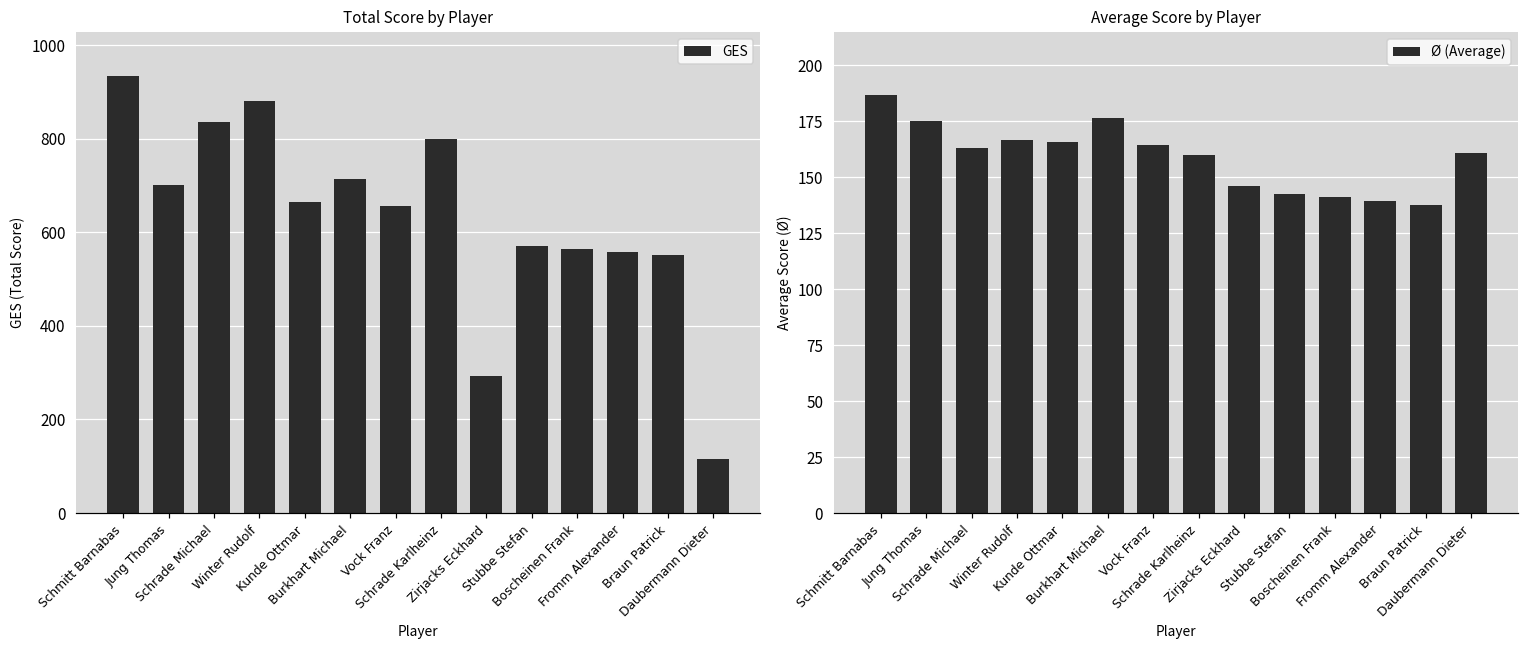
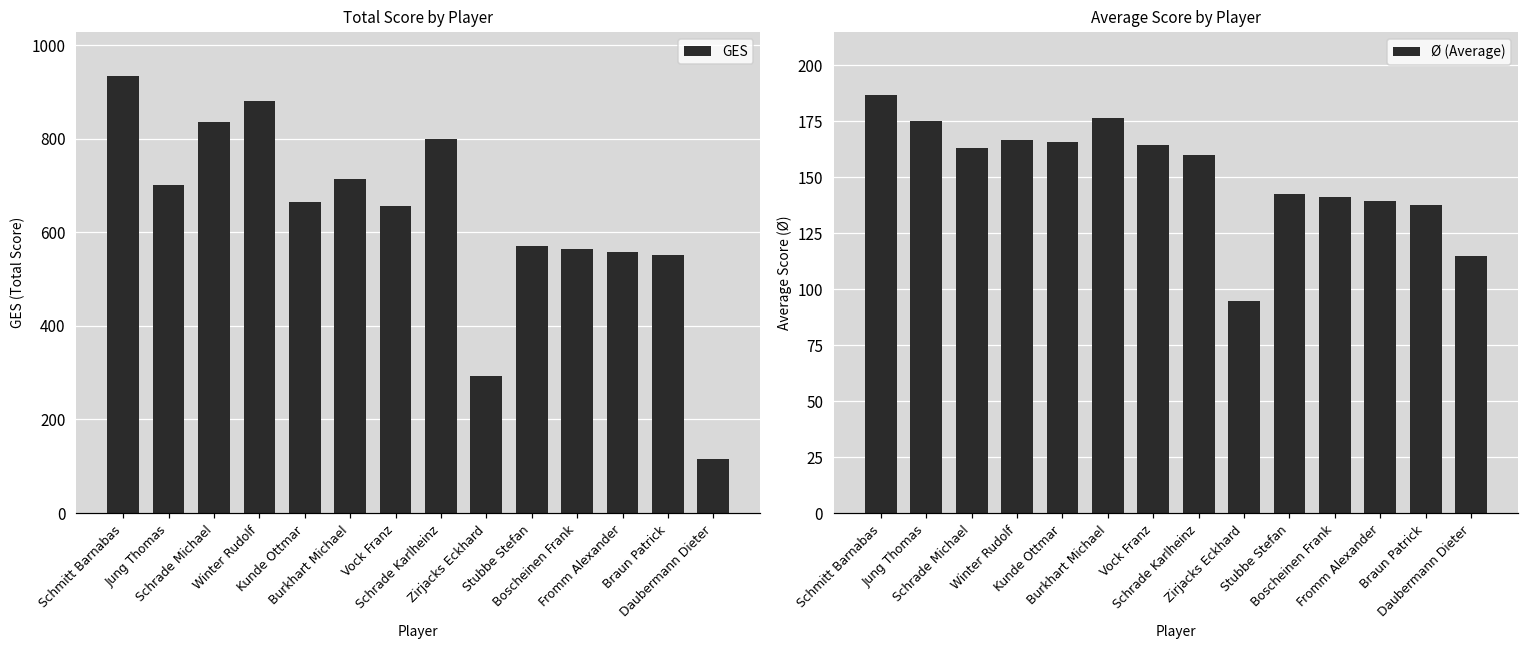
Average Score by Player, Zirjacks Eckhard: 146 -> 95
Average Score by Player, Daubermann Dieter: 161 -> 115
